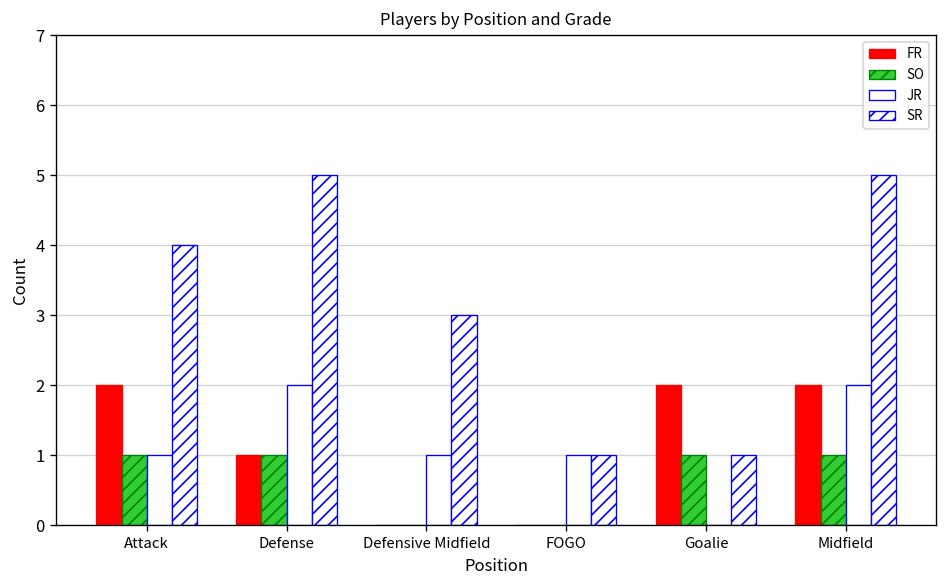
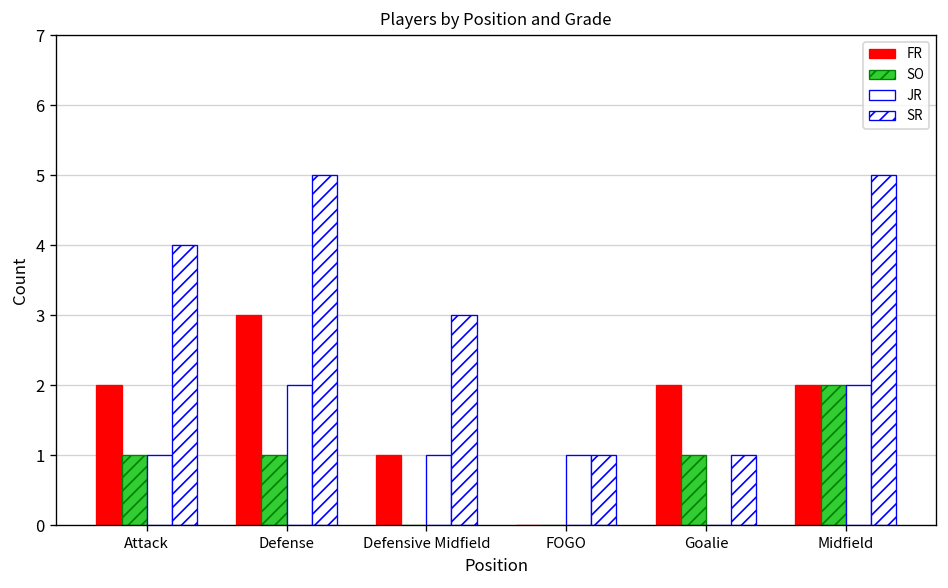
FR, Defense: 1 -> 3
FR, Defensive Midfield: 0 -> 1
SO, Midfield: 1 -> 2
